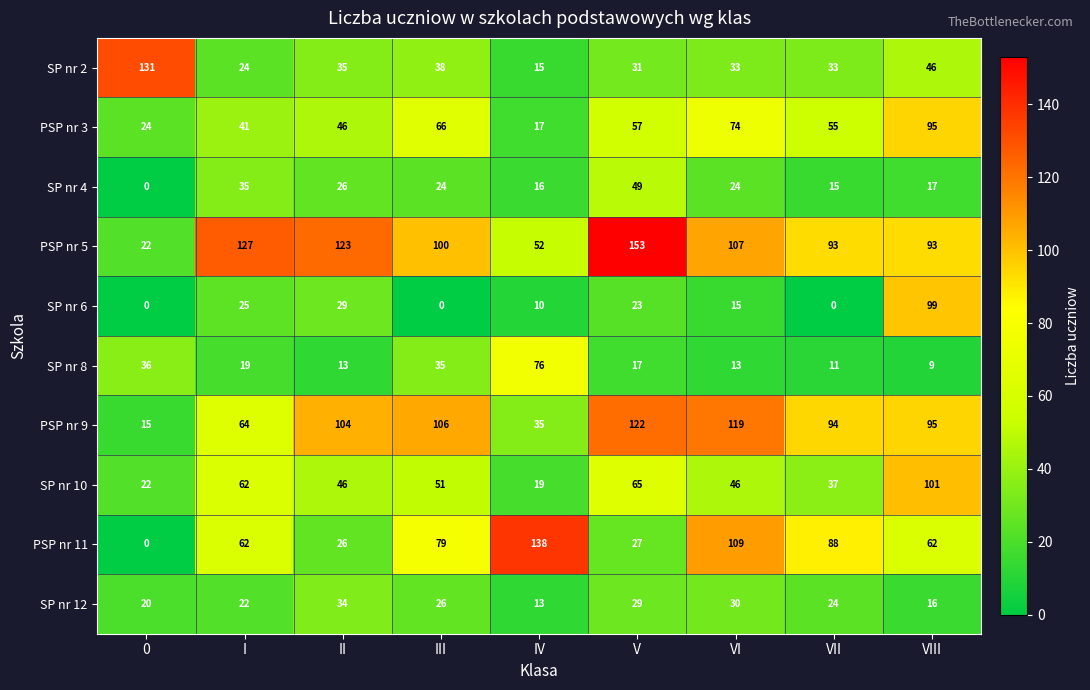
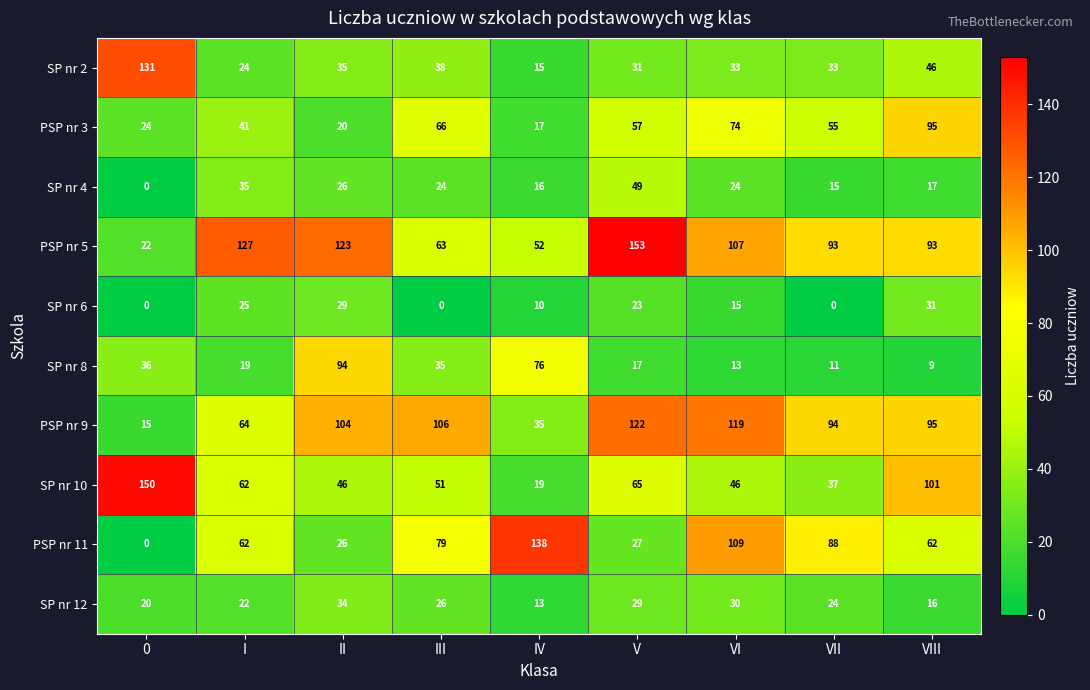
PSP nr 3, II: 46 -> 20
PSP nr 5, III: 100 -> 63
SP nr 6, VIII: 99 -> 31
SP nr 8, II: 13 -> 94
SP nr 10, 0: 22 -> 150
